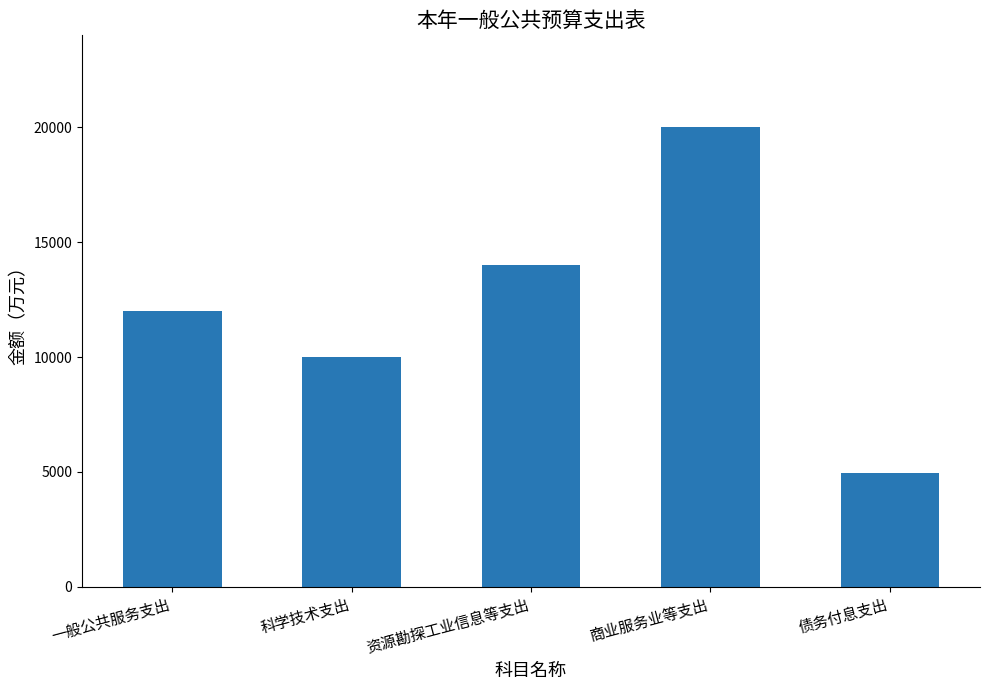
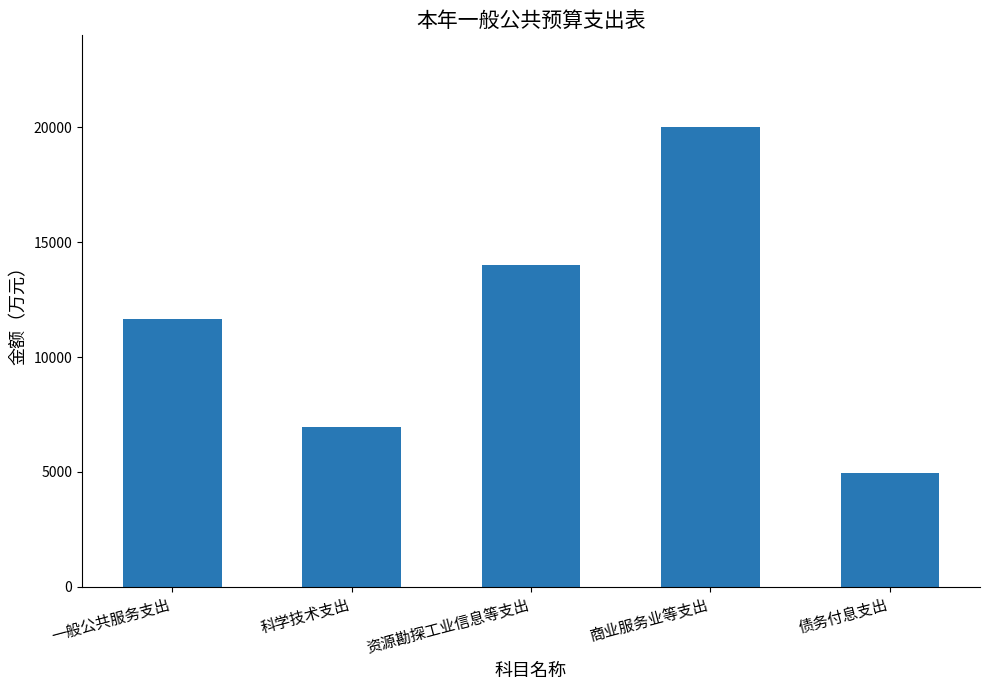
一般公共服务支出: 12000 -> 11600
科学技术支出: 10000 -> 7000
